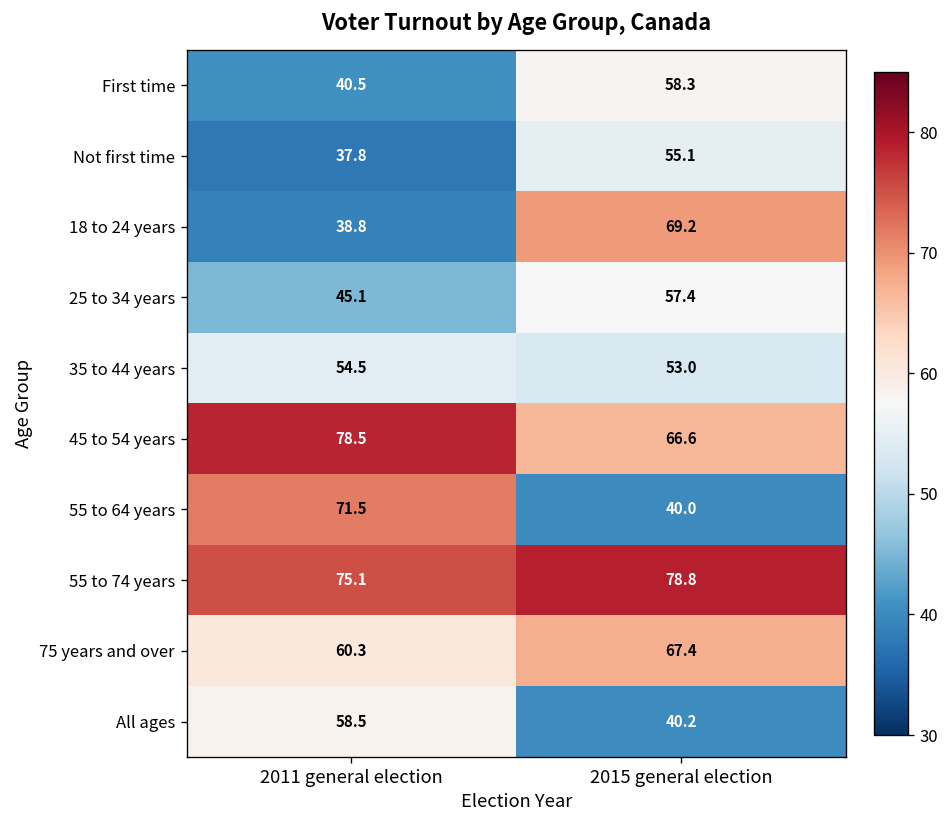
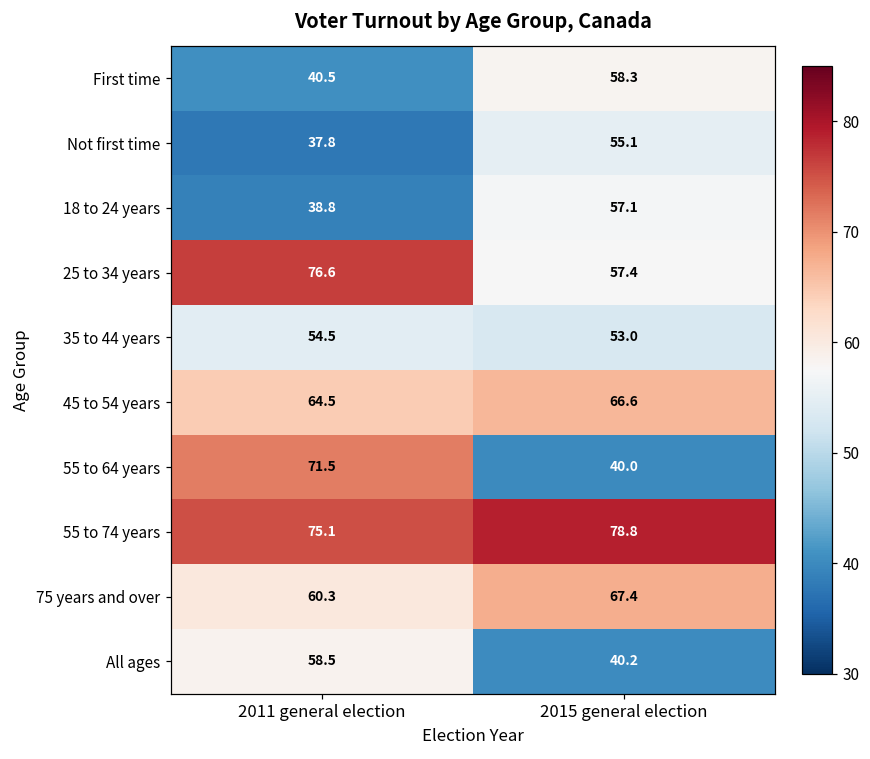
18 to 24 years, 2015 general election: 69.2 -> 57.1
25 to 34 years, 2011 general election: 45.1 -> 76.6
45 to 54 years, 2011 general election: 78.5 -> 64.5
